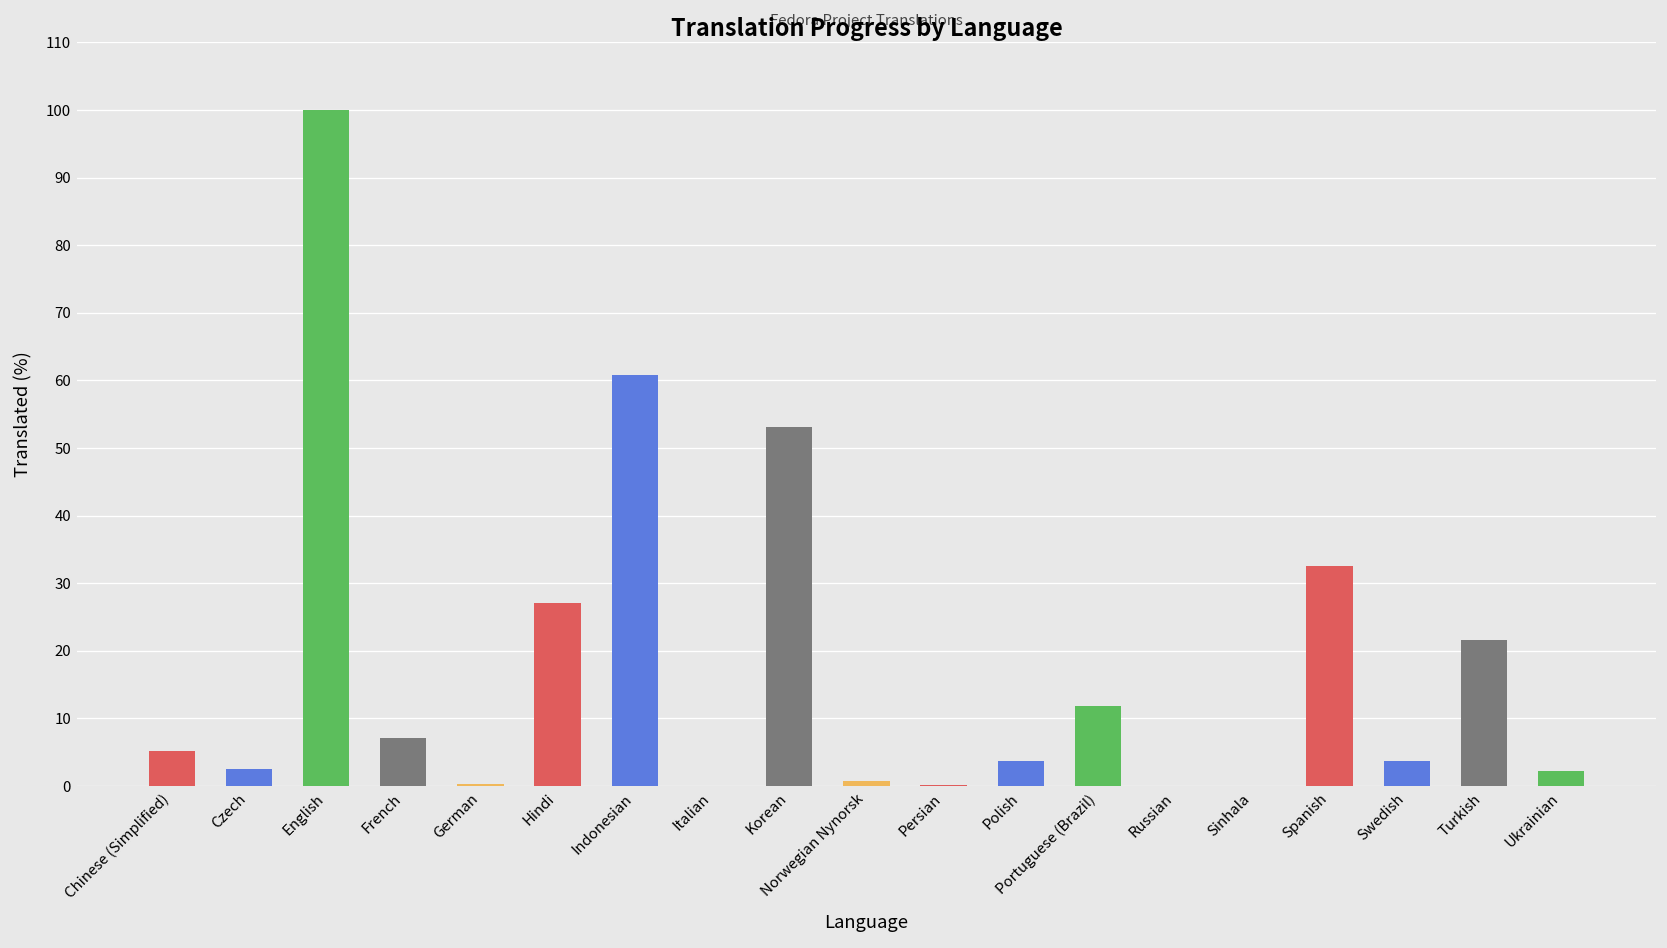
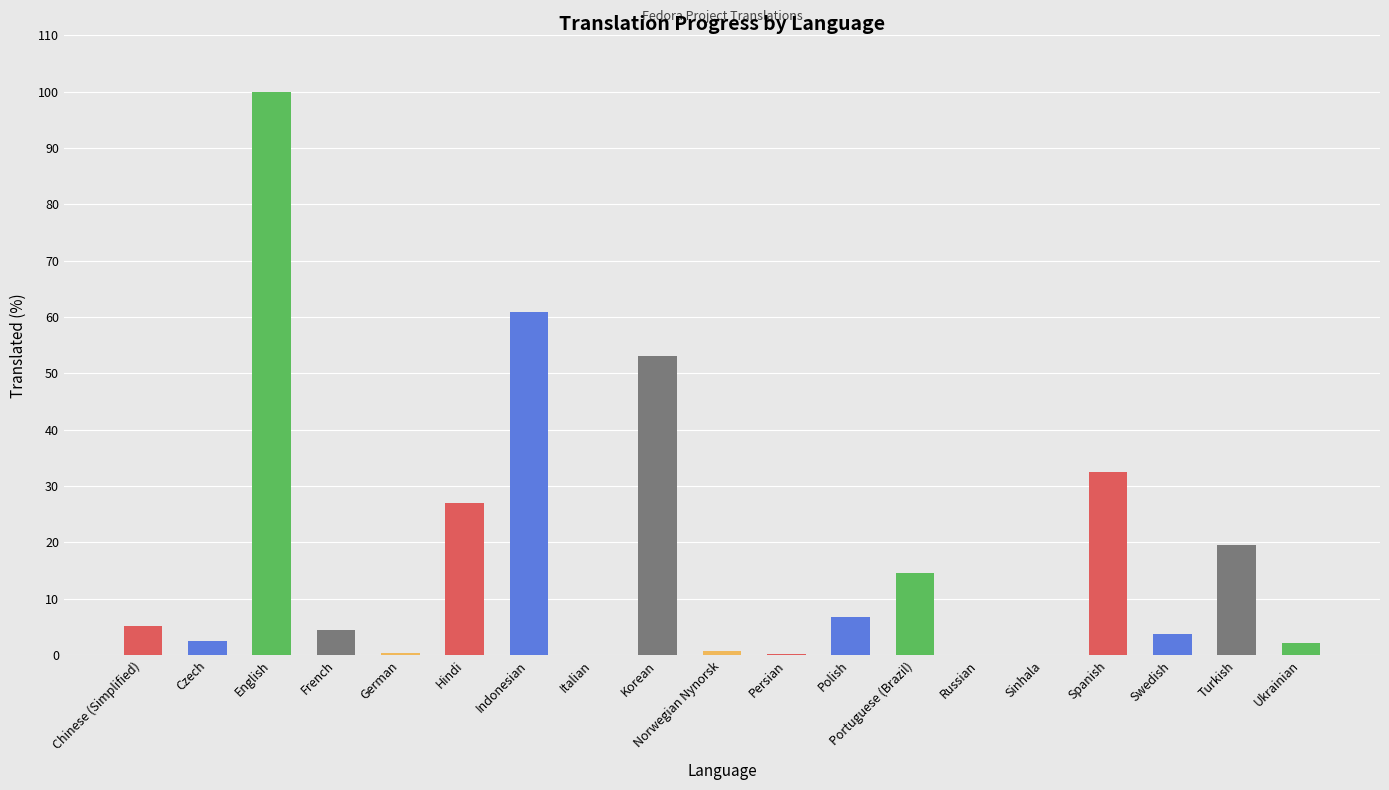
French: 7 -> 4
Polish: 4 -> 7
Portuguese (Brazil): 12 -> 15
Turkish: 22 -> 20
